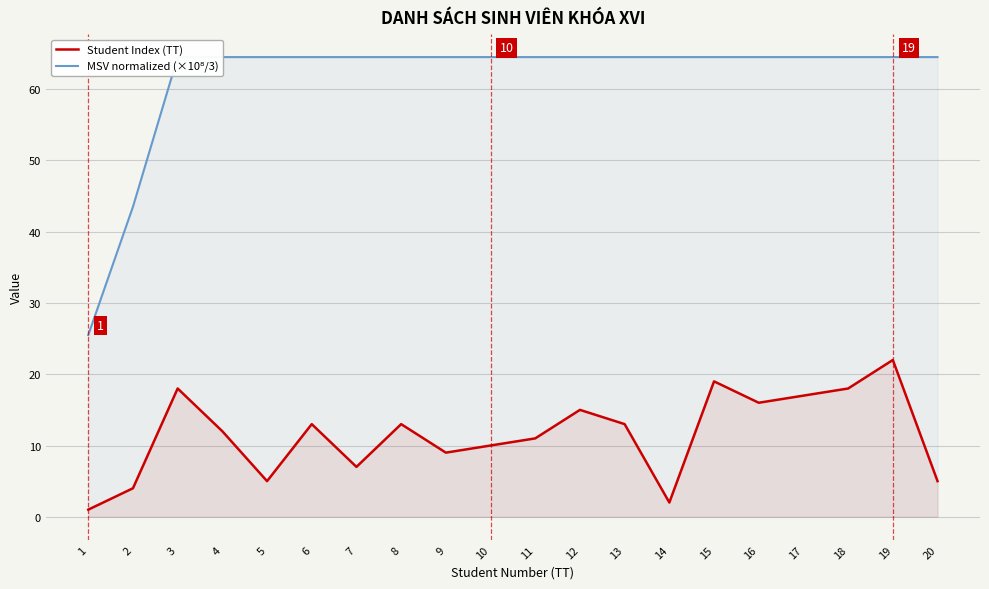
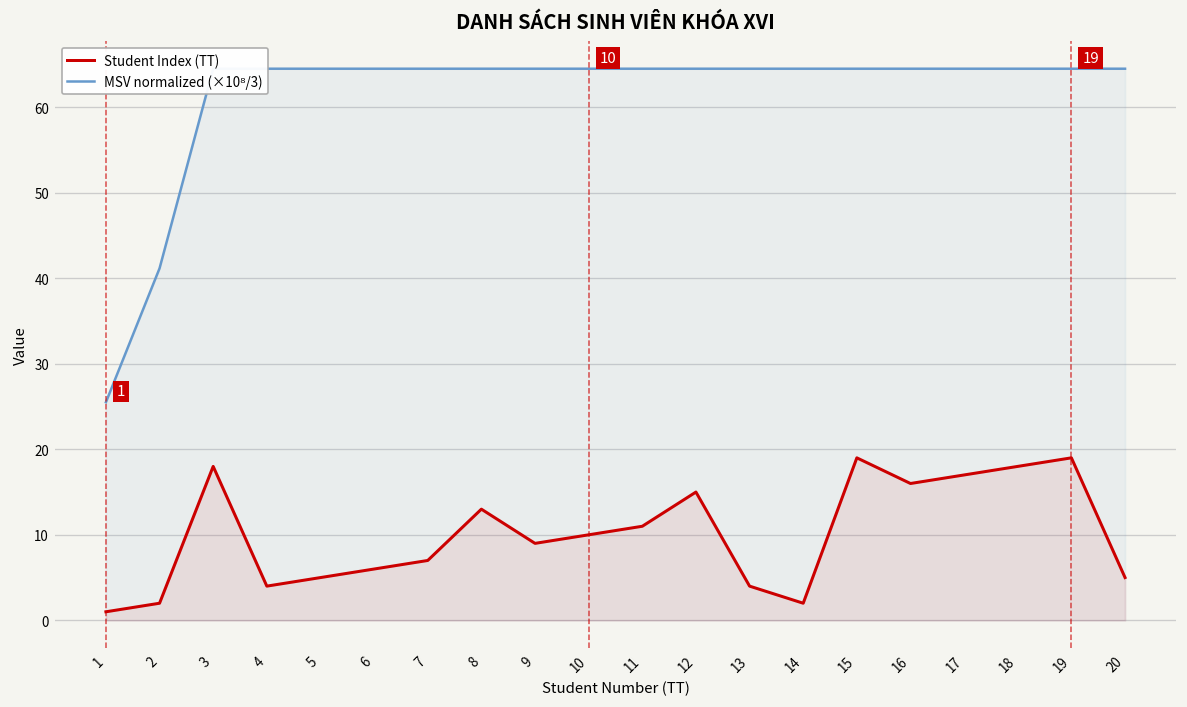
Student Index (TT), 2: 4 -> 2
MSV normalized (×10⁸/3), 2: 44 -> 41
Student Index (TT), 4: 12 -> 4
Student Index (TT), 6: 13 -> 6
Student Index (TT), 13: 13 -> 4
Student Index (TT), 19: 22 -> 19
